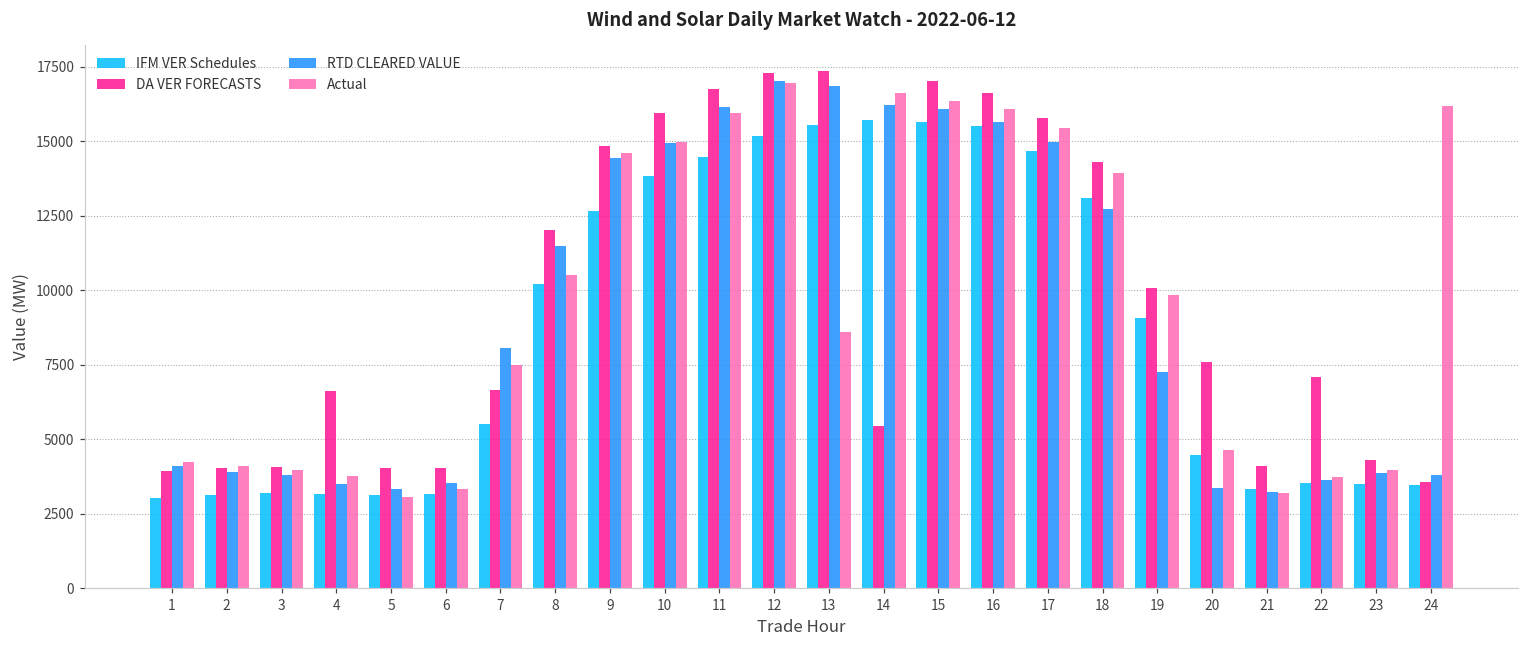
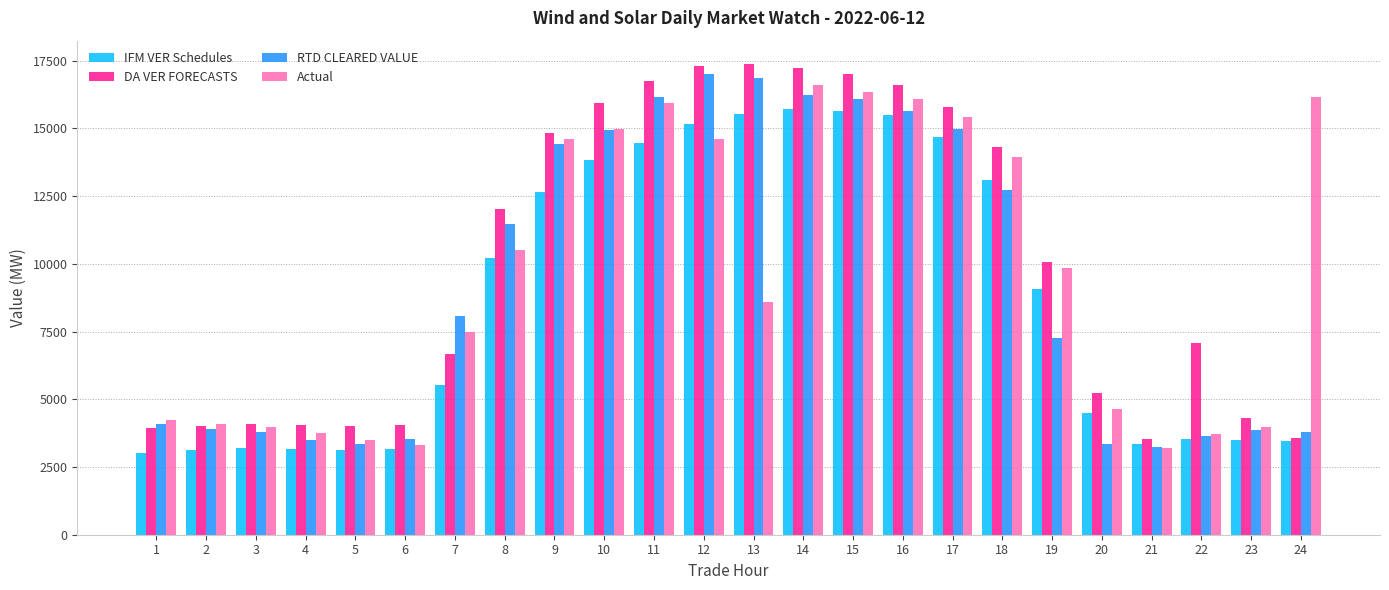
DA VER FORECASTS, 4: 6600 -> 4100
Actual, 5: 3100 -> 3500
Actual, 12: 17000 -> 14600
DA VER FORECASTS, 14: 5400 -> 17200
DA VER FORECASTS, 20: 7600 -> 5200
DA VER FORECASTS, 21: 4100 -> 3500
